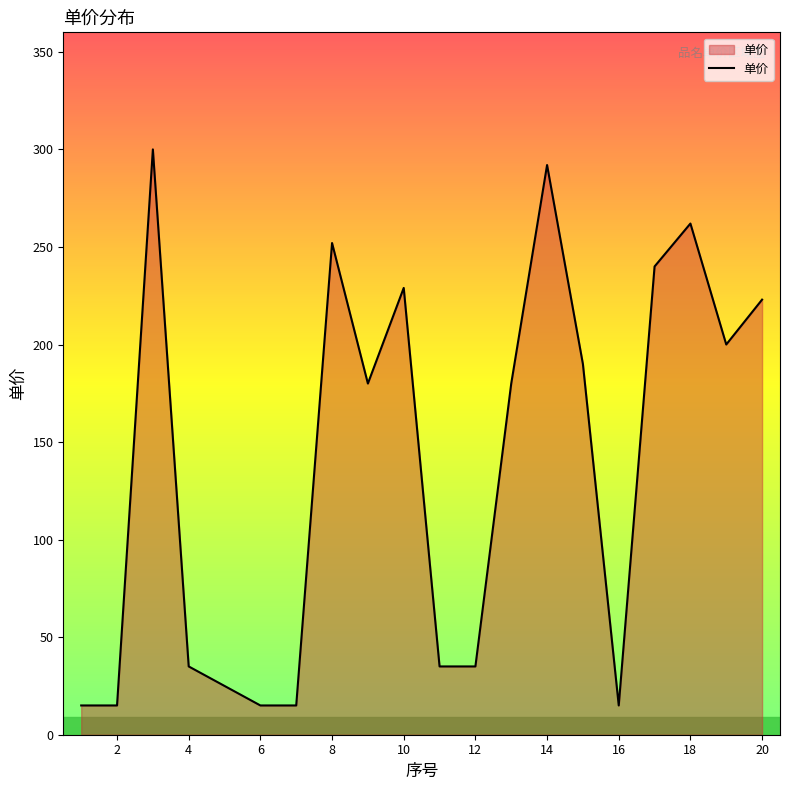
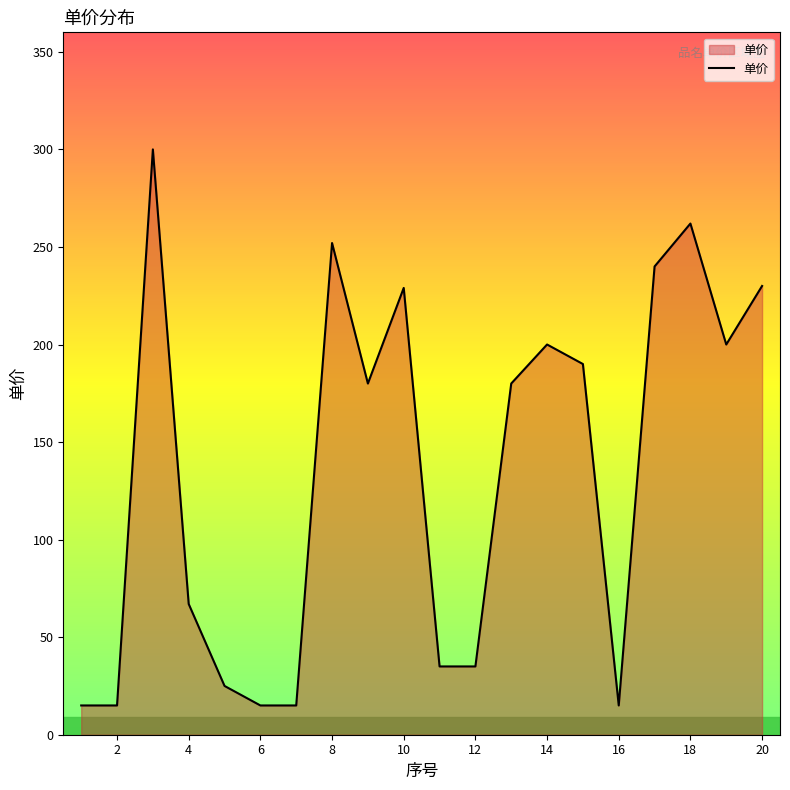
4: 35 -> 67
14: 292 -> 200
20: 223 -> 230
